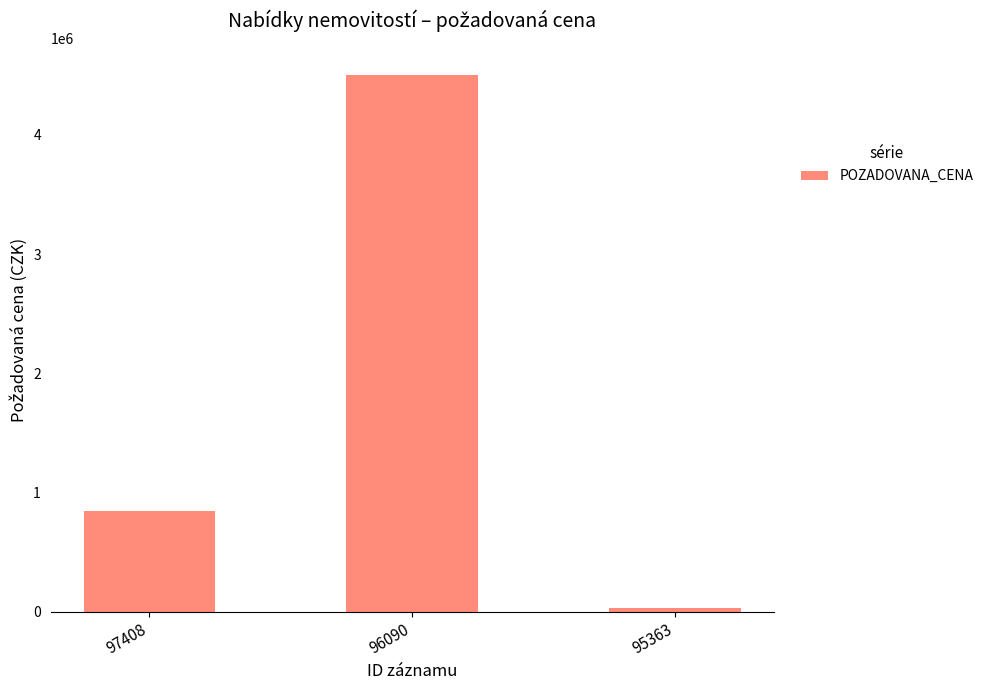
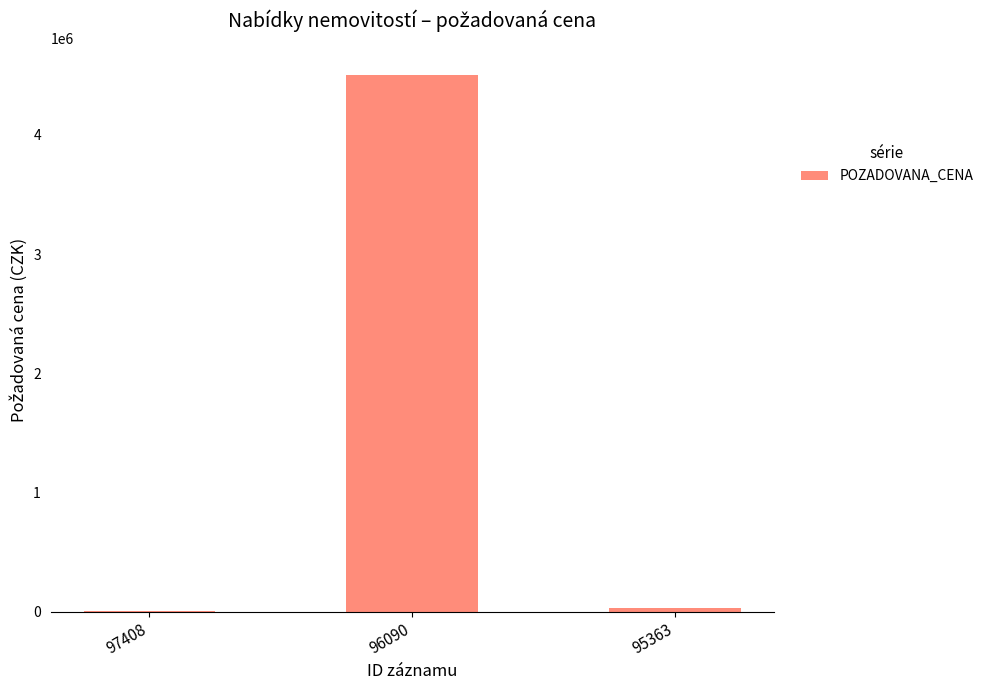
97408: 850000 -> 0
